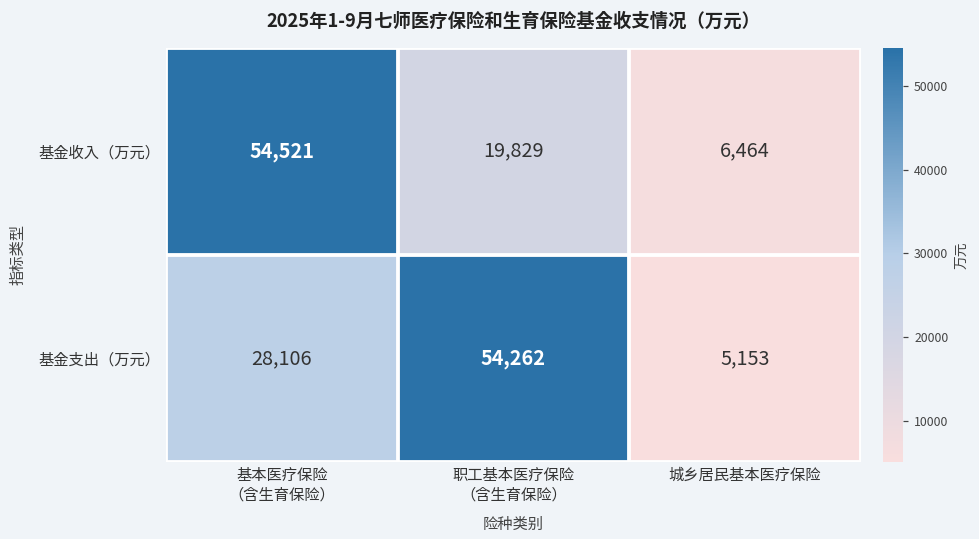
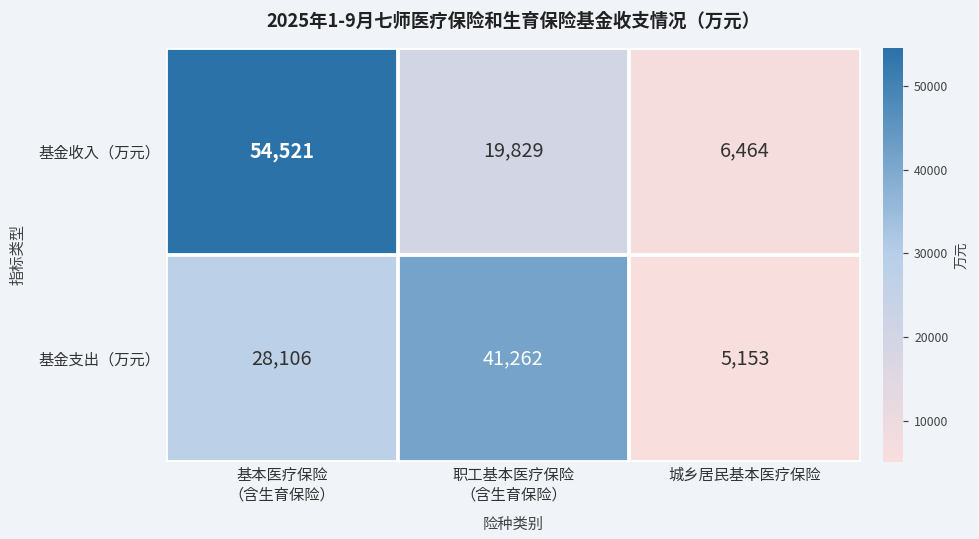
基金支出（万元）, 职工基本医疗保险 （含生育保险）: 54,262 -> 41,262
